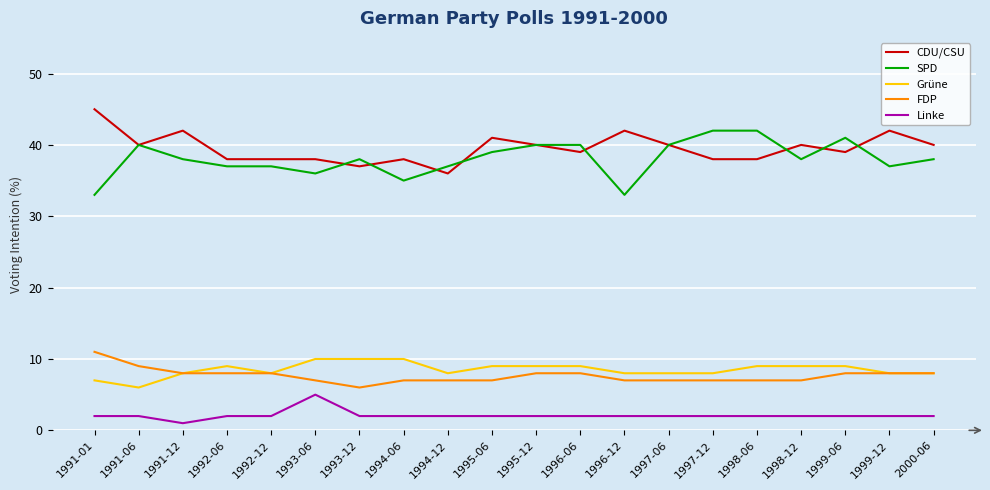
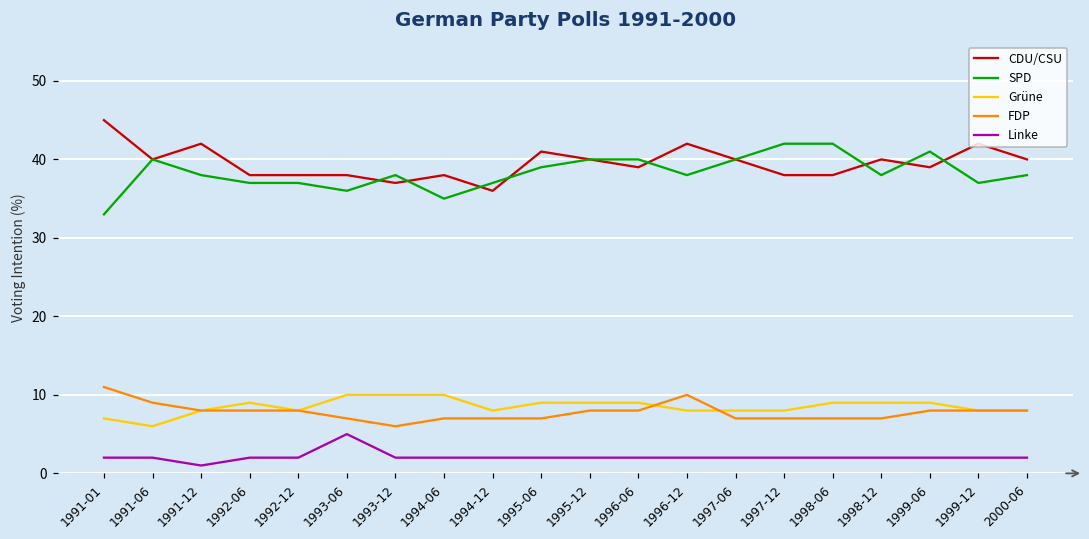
SPD, 1996-12: 33 -> 38
FDP, 1996-12: 7 -> 10
